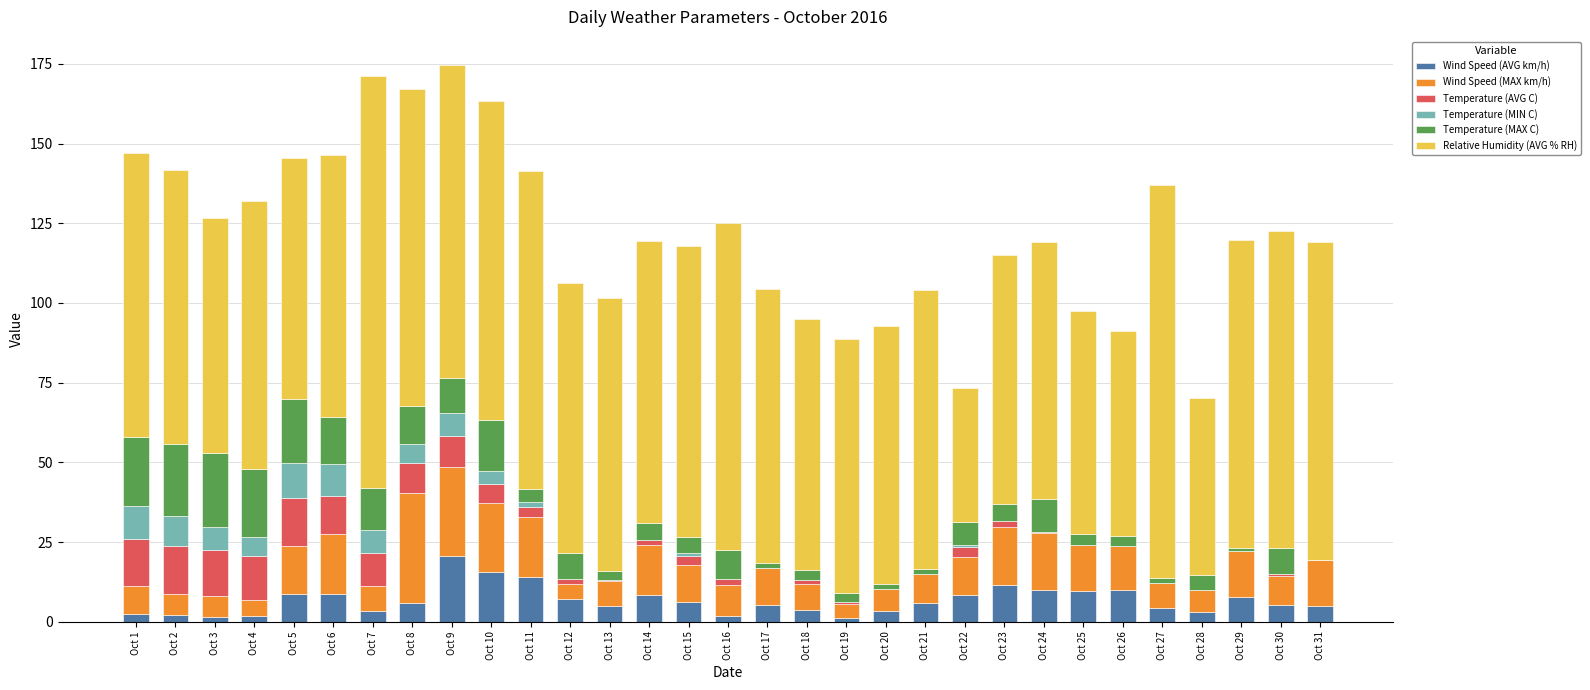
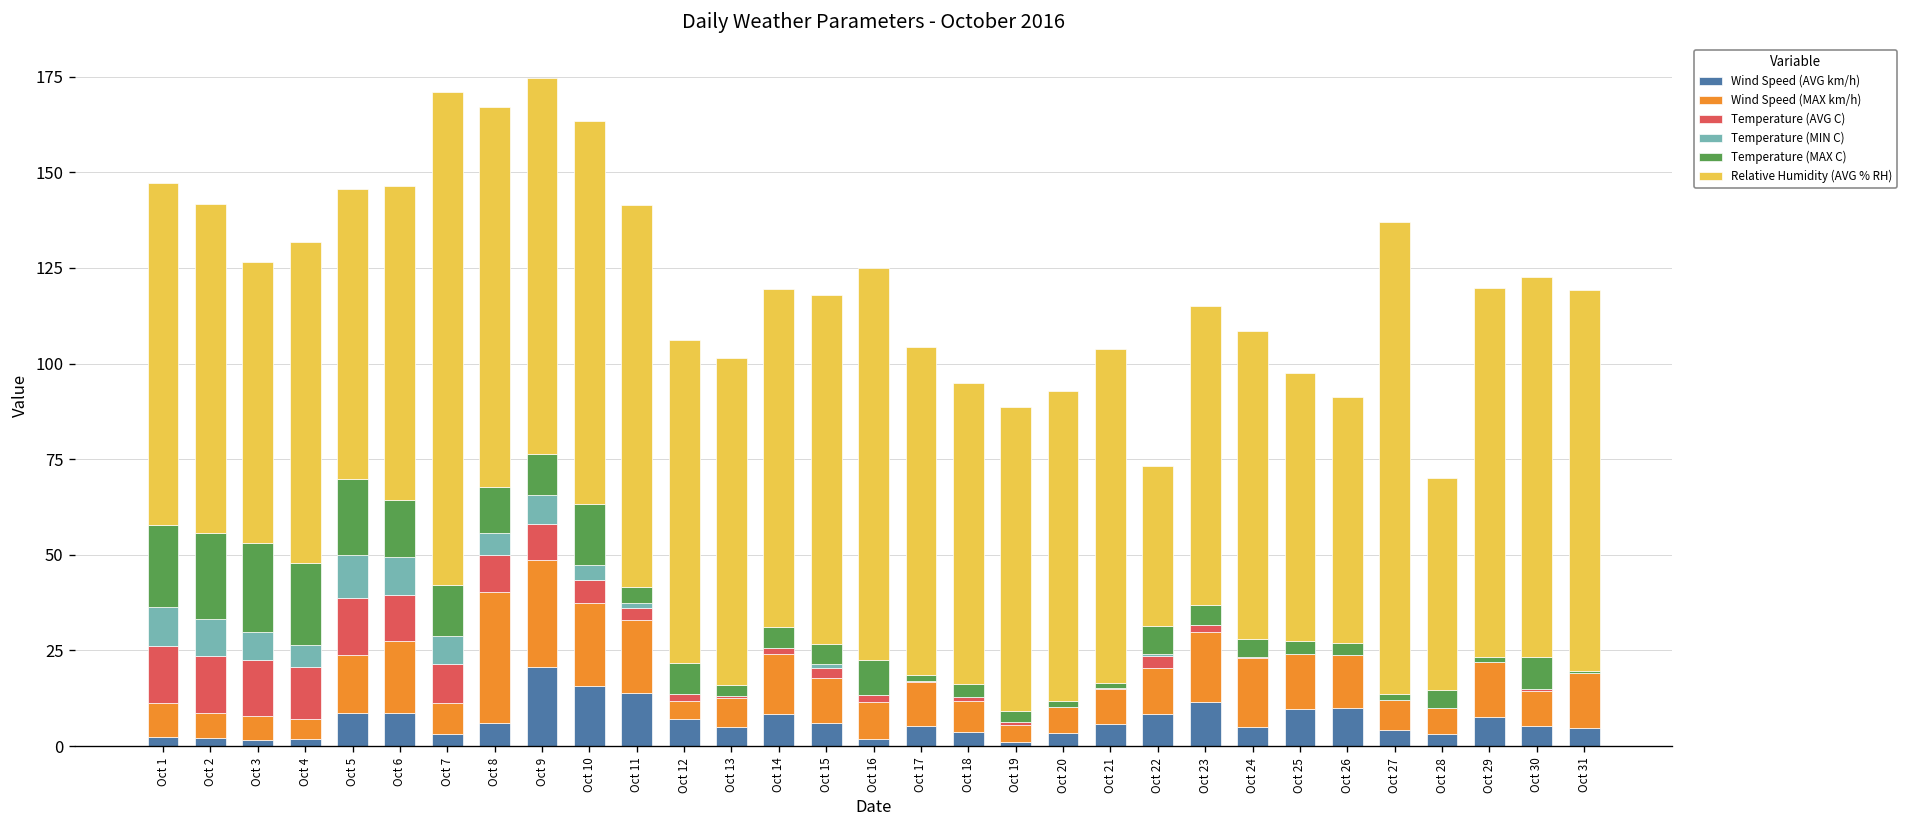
Wind Speed (AVG km/h), Oct 24: 10 -> 5
Temperature (MAX C), Oct 24: 10 -> 5
